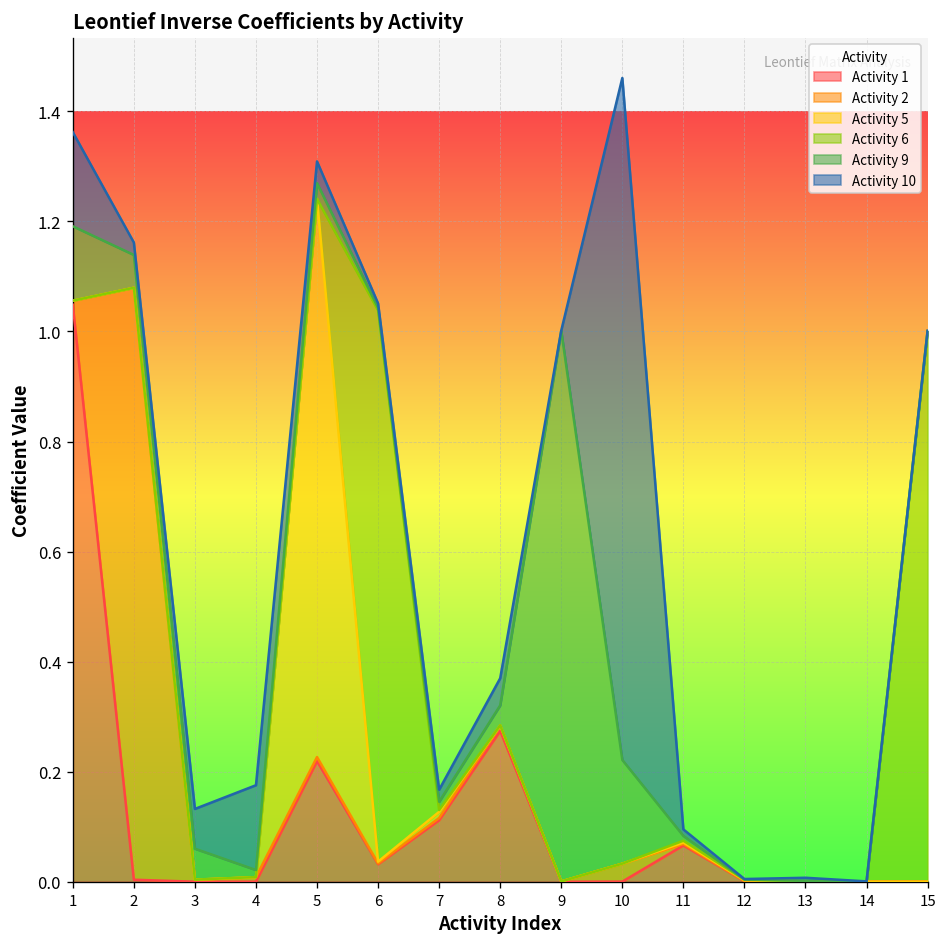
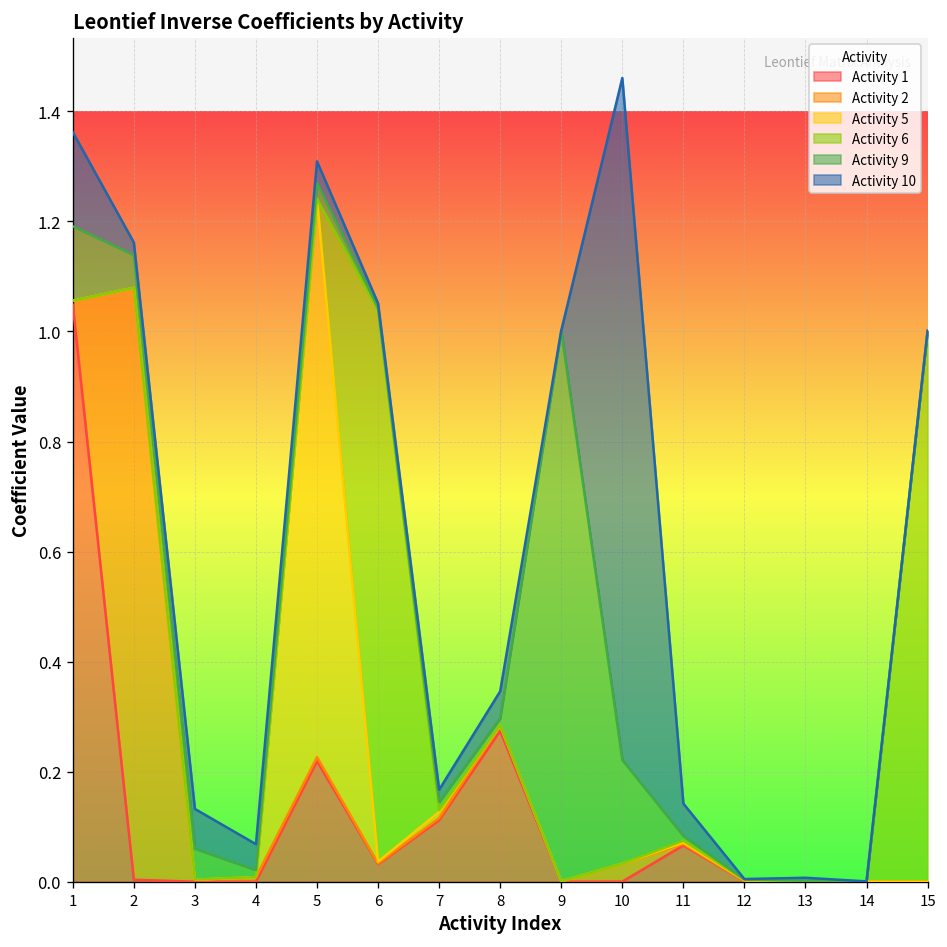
Activity 10, 4: 0.15 -> 0.05
Activity 9, 8: 0.04 -> 0.01
Activity 10, 11: 0.01 -> 0.06
